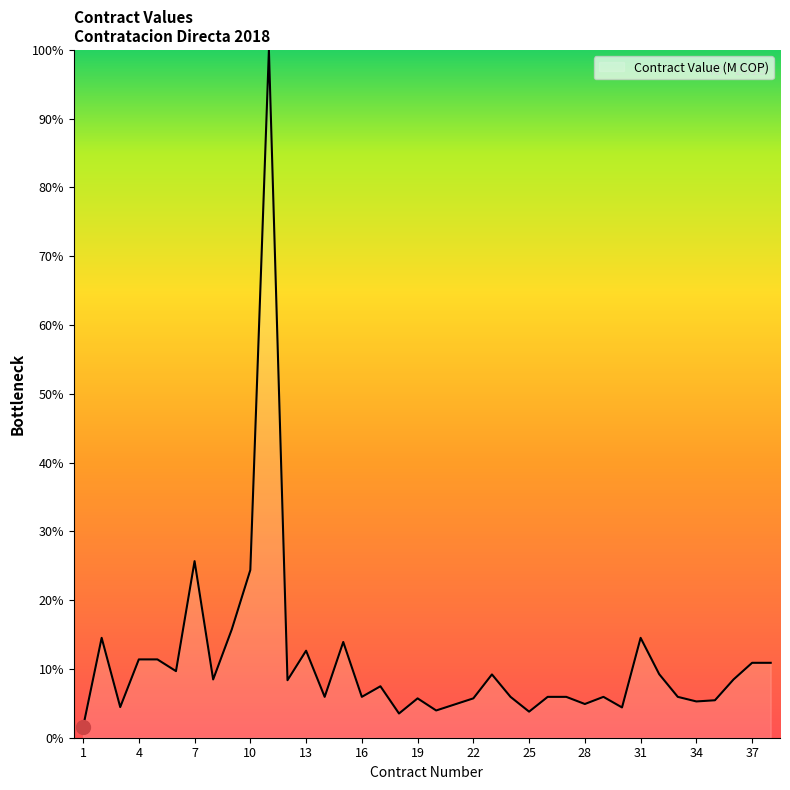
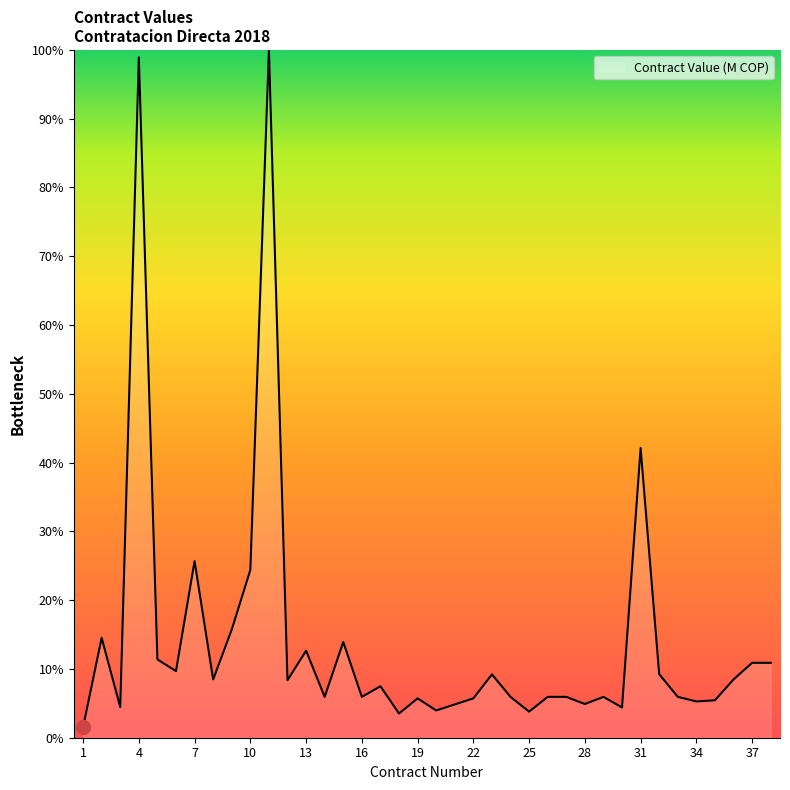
Contract Value (M COP), 4: 11% -> 99%
Contract Value (M COP), 31: 15% -> 42%
